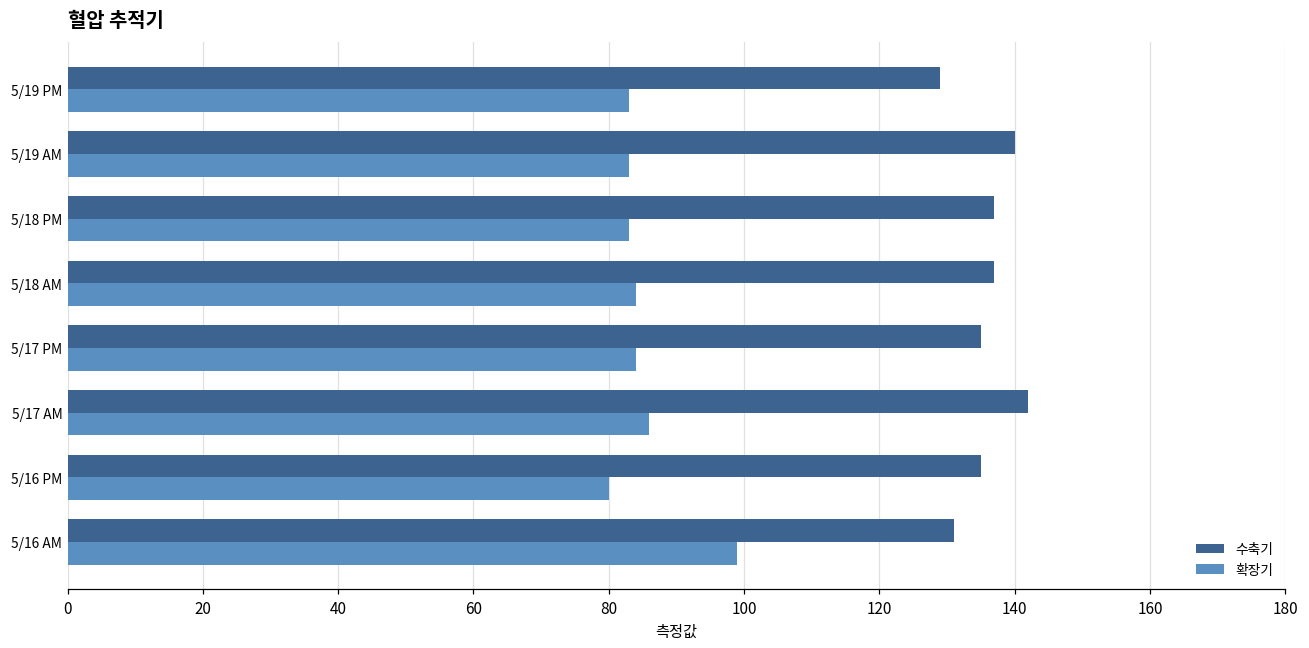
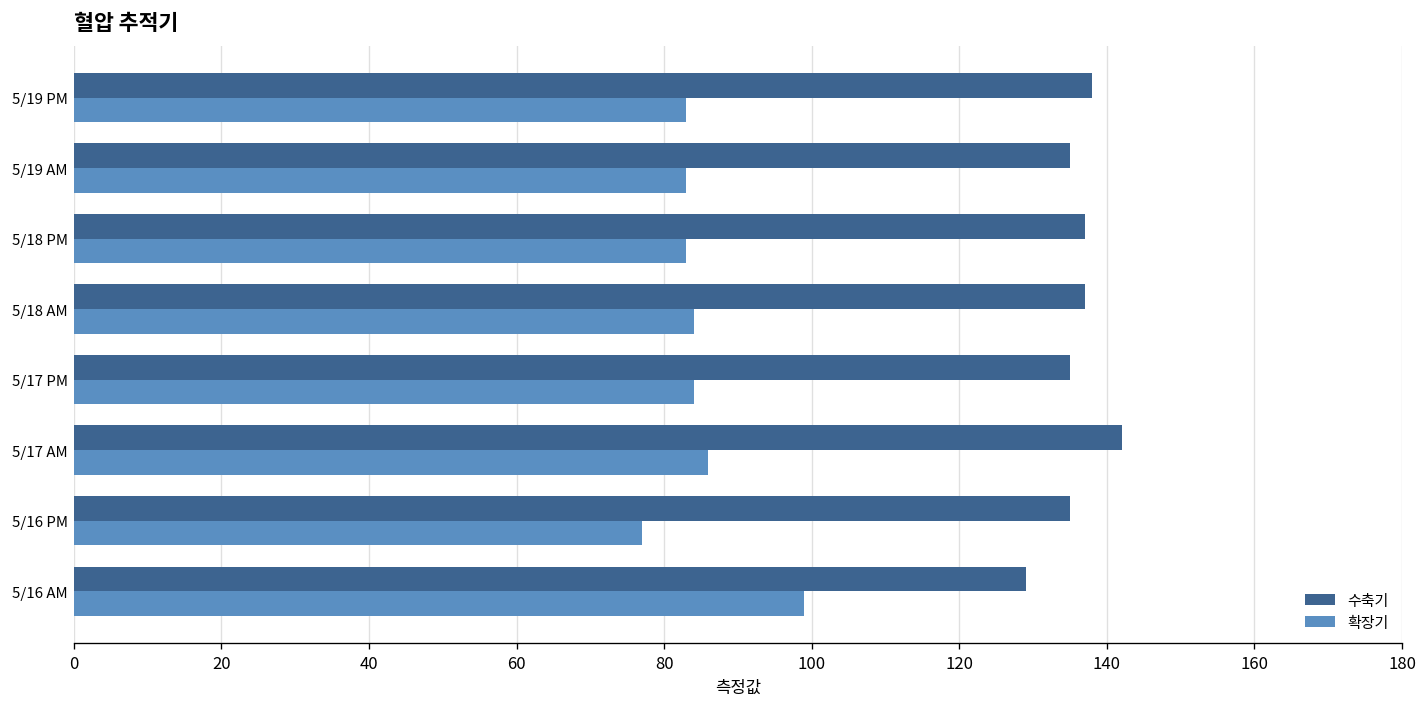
수축기, 5/19 PM: 129 -> 138
수축기, 5/19 AM: 140 -> 135
확장기, 5/16 PM: 80 -> 77
수축기, 5/16 AM: 131 -> 129
